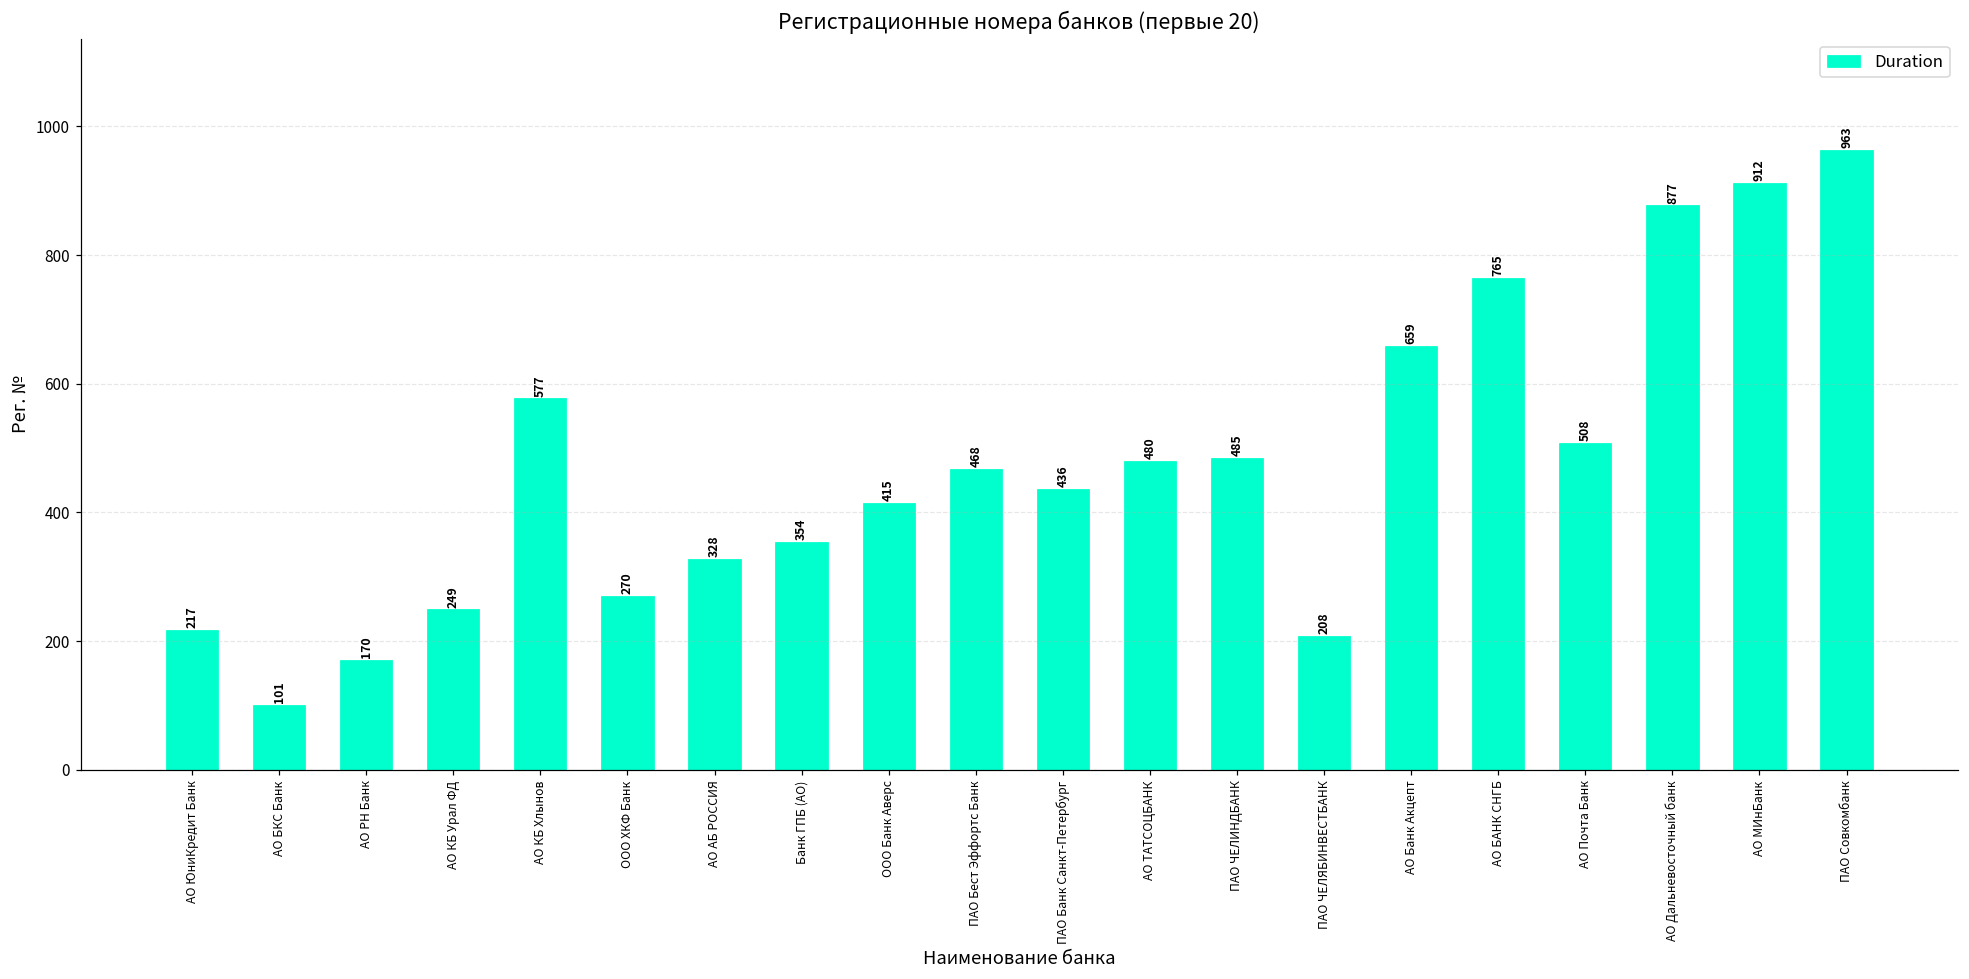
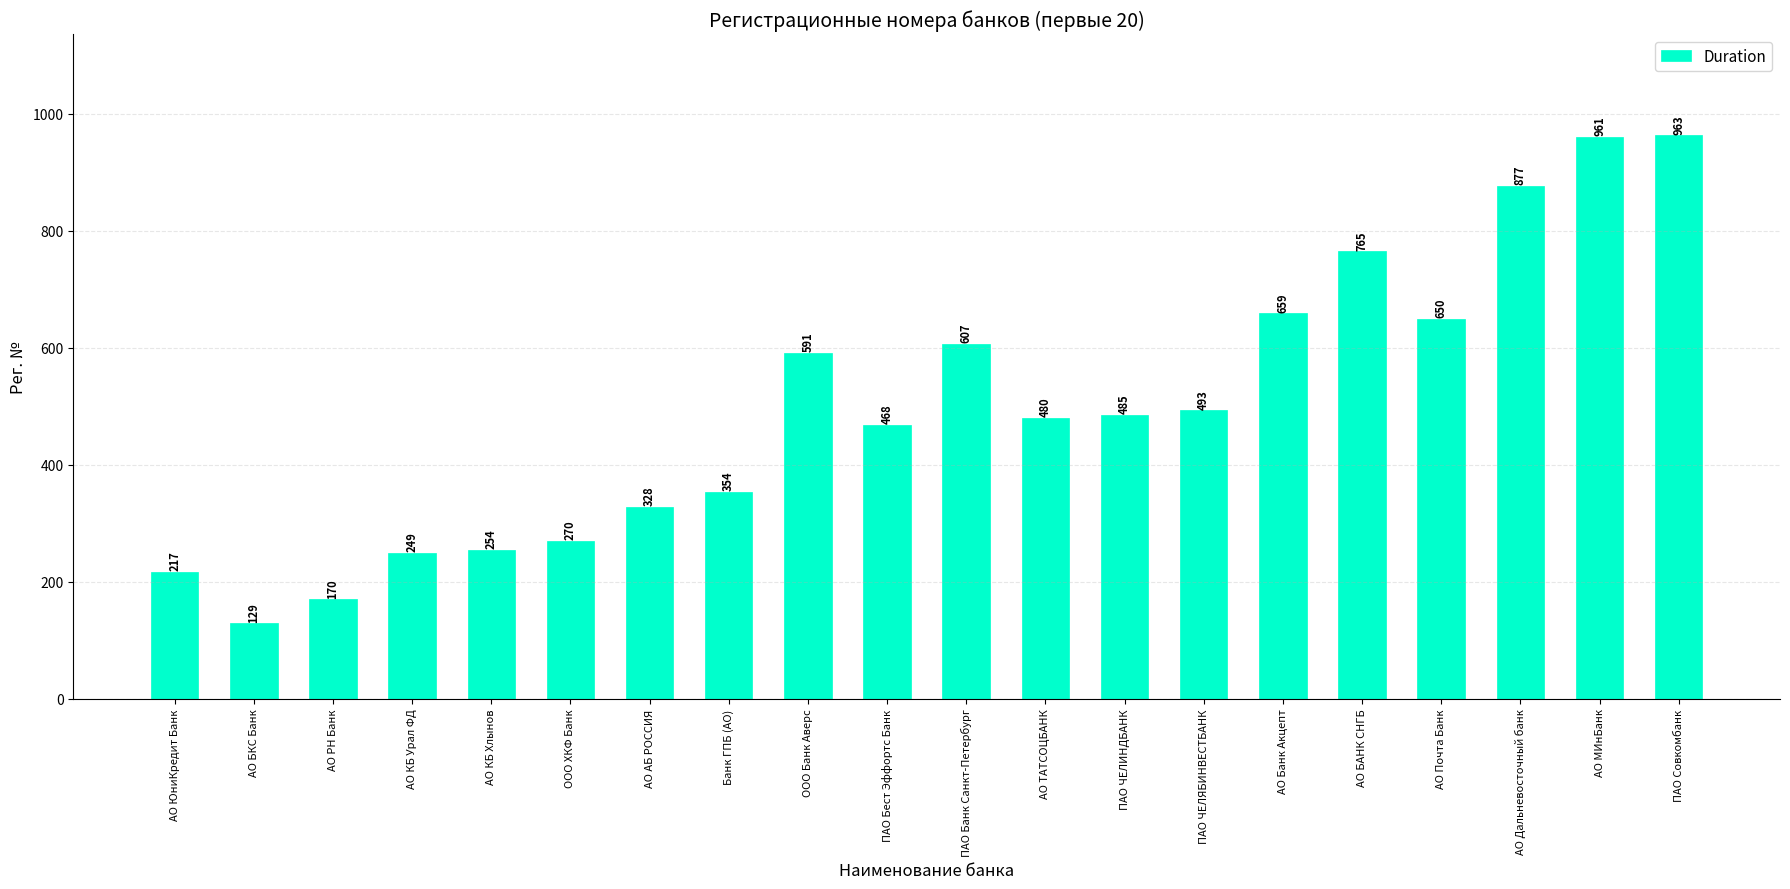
АО БКС Банк: 101 -> 129
АО КБ Хлынов: 577 -> 254
ООО Банк Аверс: 415 -> 591
ПАО Банк Санкт-Петербург: 436 -> 607
ПАО ЧЕЛЯБИНВЕСТБАНК: 208 -> 493
АО Почта Банк: 508 -> 650
АО МИнБанк: 912 -> 961
